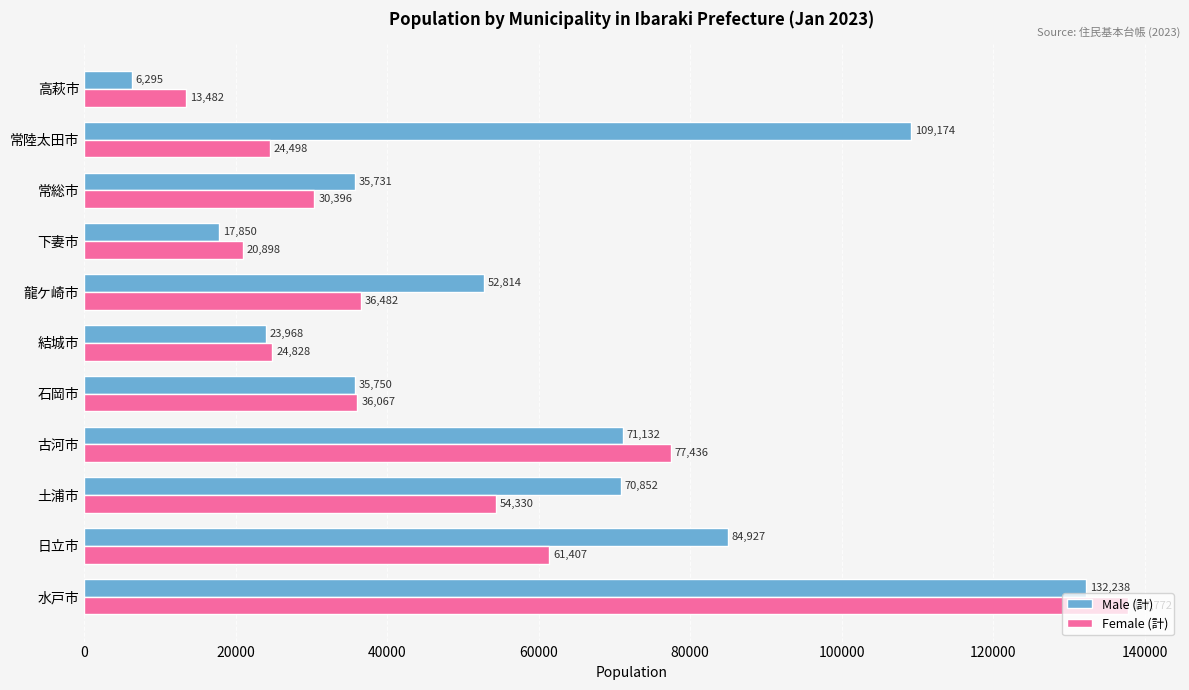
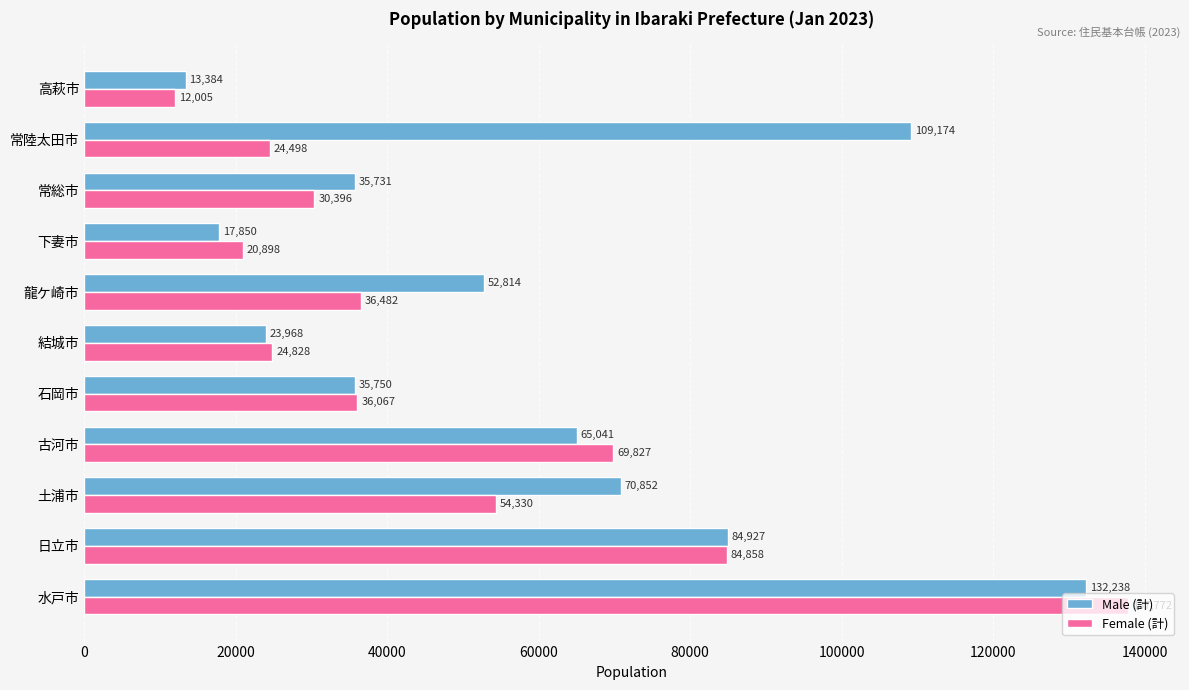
Male (計), 高萩市: 6,295 -> 13,384
Female (計), 高萩市: 13,482 -> 12,005
Male (計), 古河市: 71,132 -> 65,041
Female (計), 古河市: 77,436 -> 69,827
Female (計), 日立市: 61,407 -> 84,858
